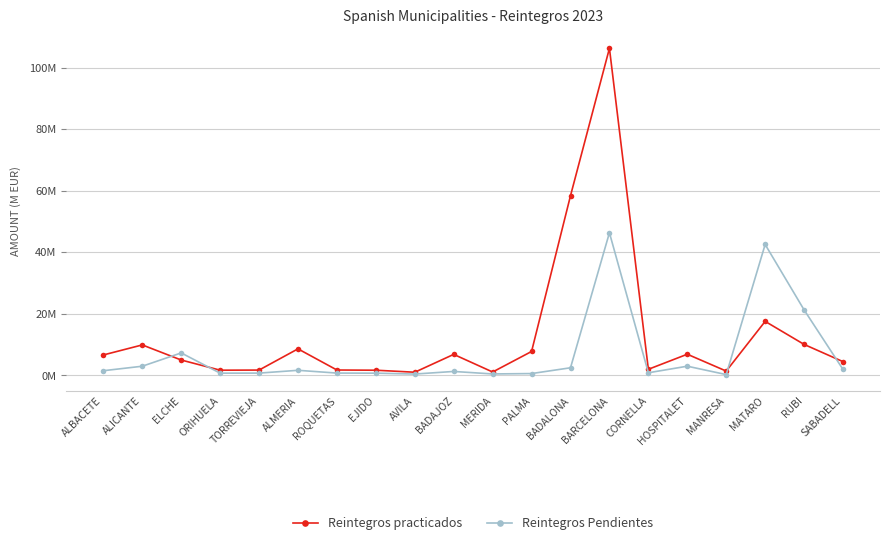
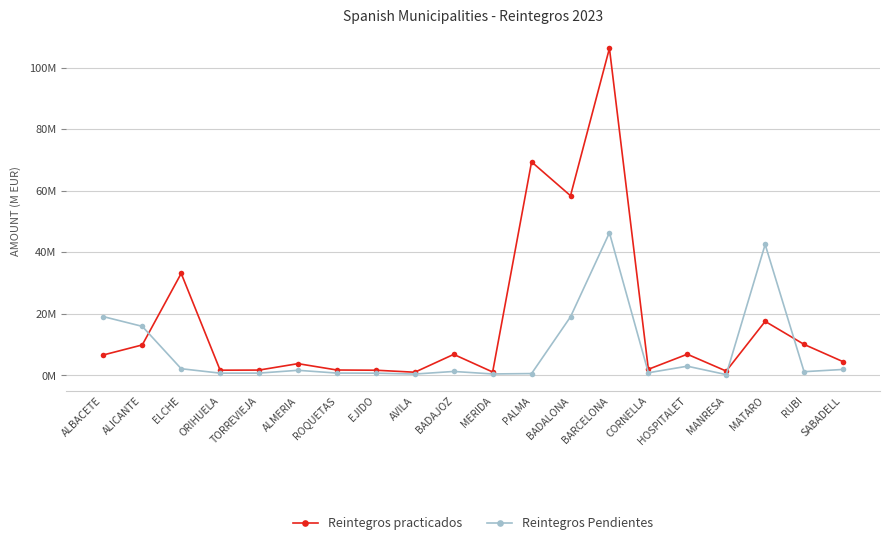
Reintegros Pendientes, ALBACETE: 2000000 -> 19000000
Reintegros Pendientes, ALICANTE: 3000000 -> 16000000
Reintegros practicados, ELCHE: 5000000 -> 33000000
Reintegros Pendientes, ELCHE: 7000000 -> 2000000
Reintegros practicados, ALMERIA: 9000000 -> 4000000
Reintegros practicados, PALMA: 8000000 -> 69000000
Reintegros Pendientes, BADALONA: 2000000 -> 19000000
Reintegros Pendientes, RUBI: 21000000 -> 1000000
